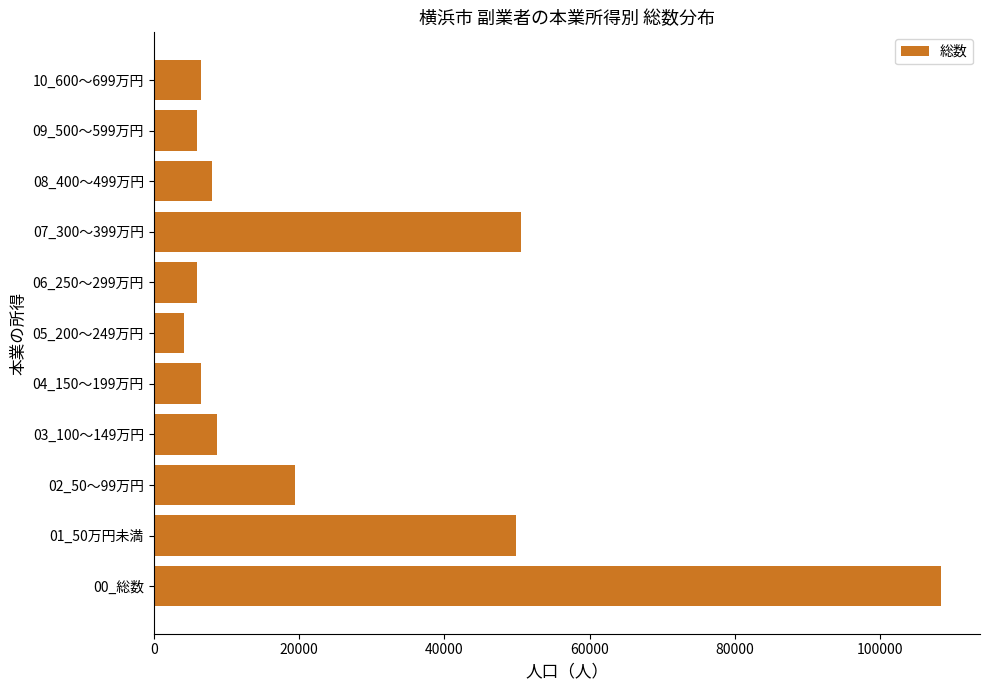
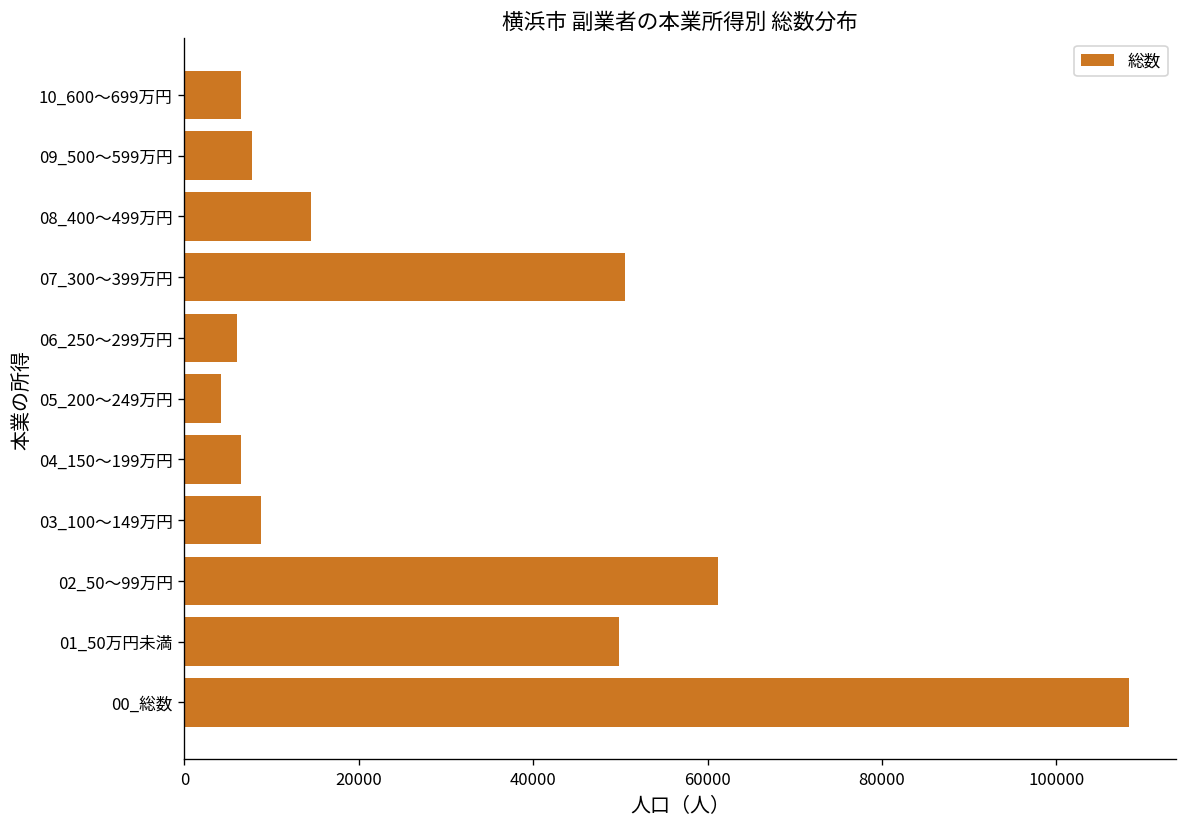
09_500～599万円: 6000 -> 8000
08_400～499万円: 8000 -> 14000
02_50～99万円: 20000 -> 61000
